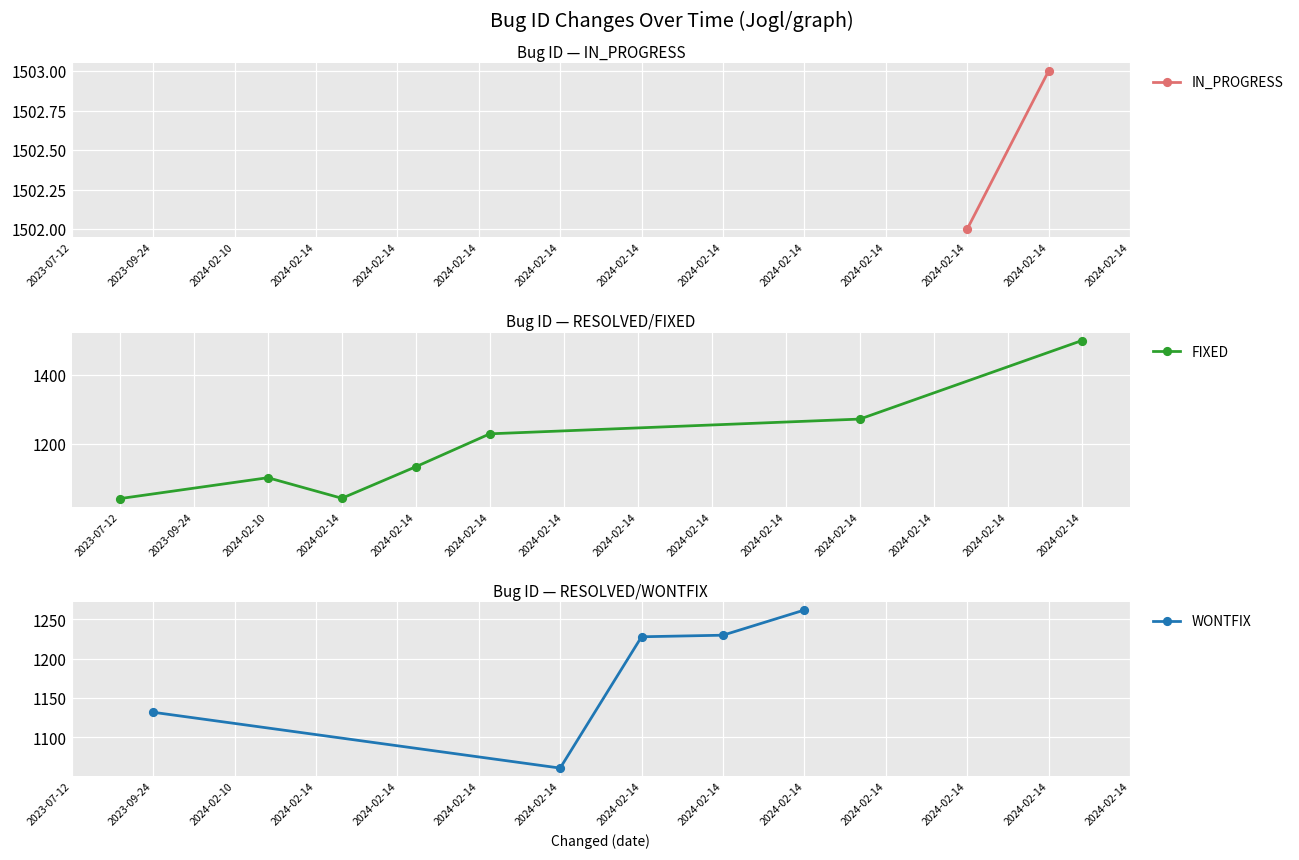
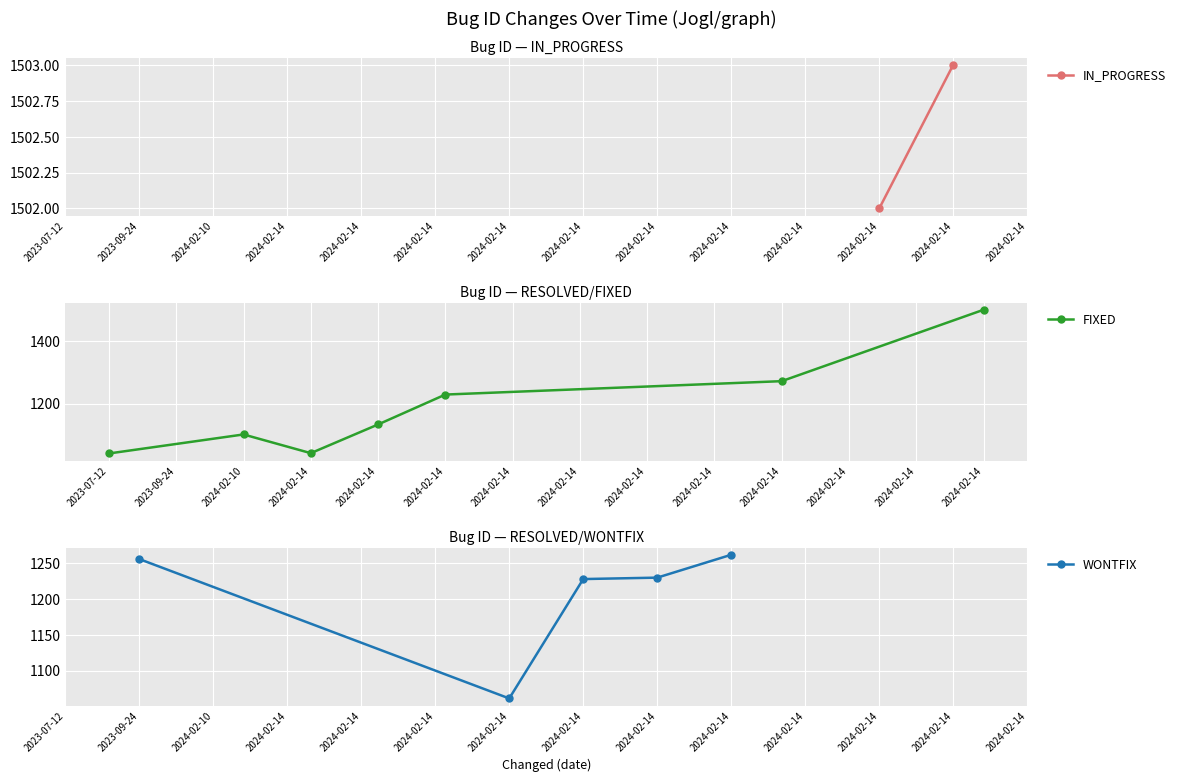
Bug ID — RESOLVED/WONTFIX, 2023-09-24: 1130 -> 1260
